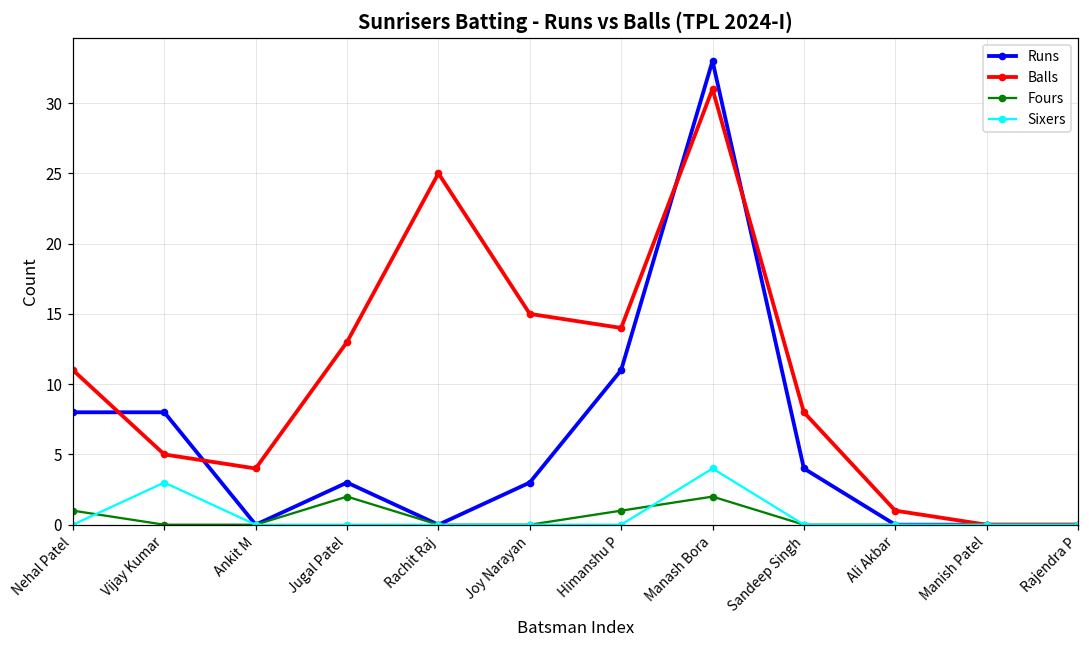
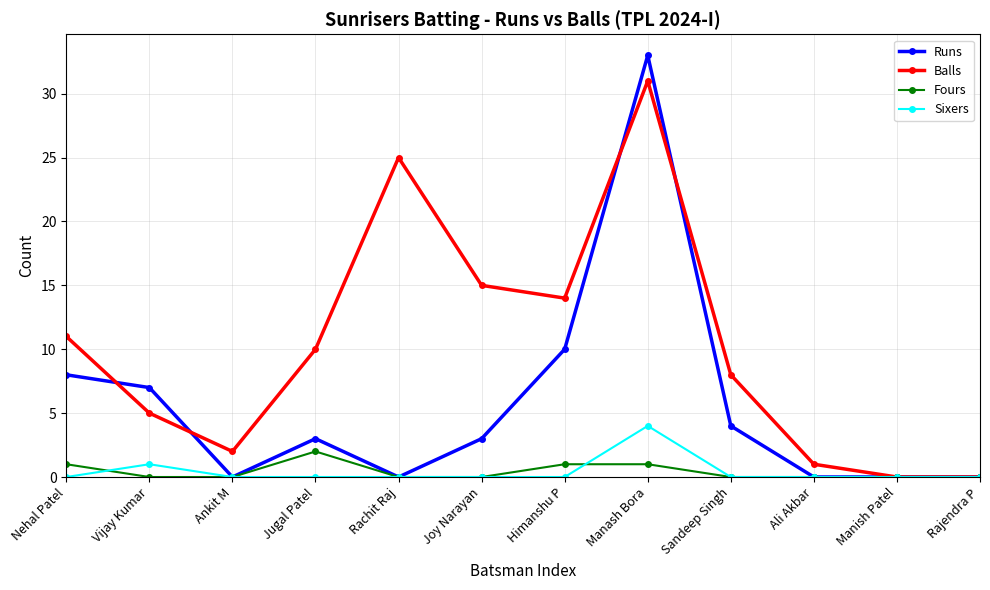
Runs, Vijay Kumar: 8 -> 7
Sixers, Vijay Kumar: 3 -> 1
Balls, Ankit M: 4 -> 2
Balls, Jugal Patel: 13 -> 10
Runs, Himanshu P: 11 -> 10
Fours, Manash Bora: 2 -> 1
